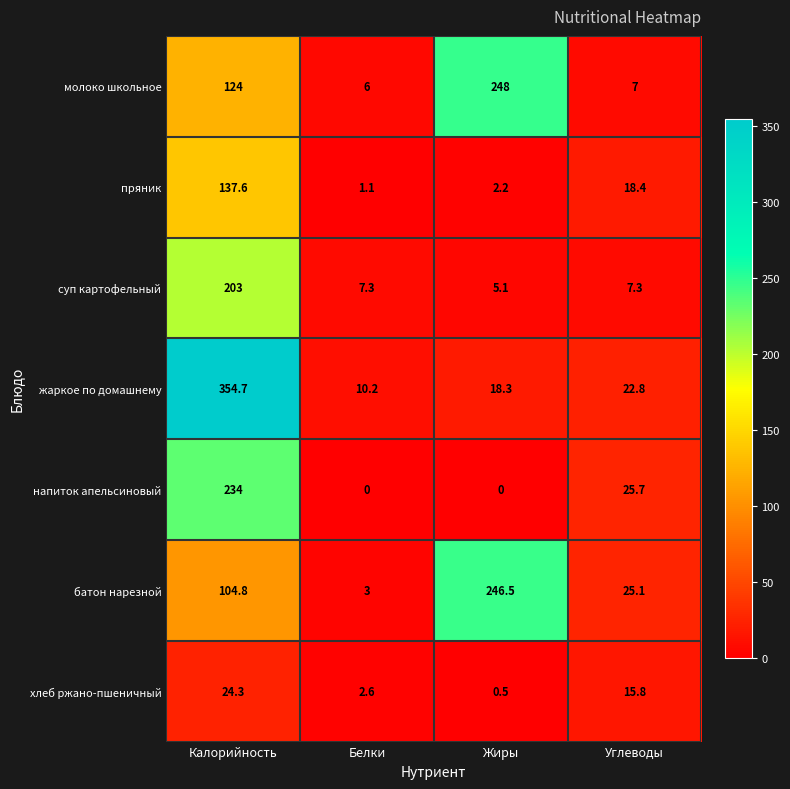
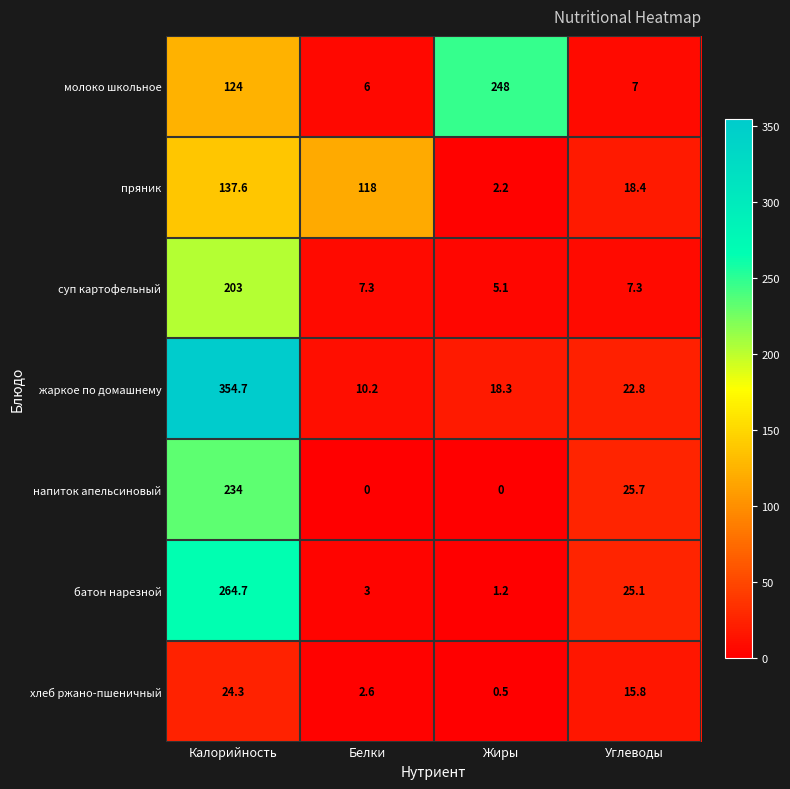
пряник, Белки: 1.1 -> 118
батон нарезной, Калорийность: 104.8 -> 264.7
батон нарезной, Жиры: 246.5 -> 1.2
